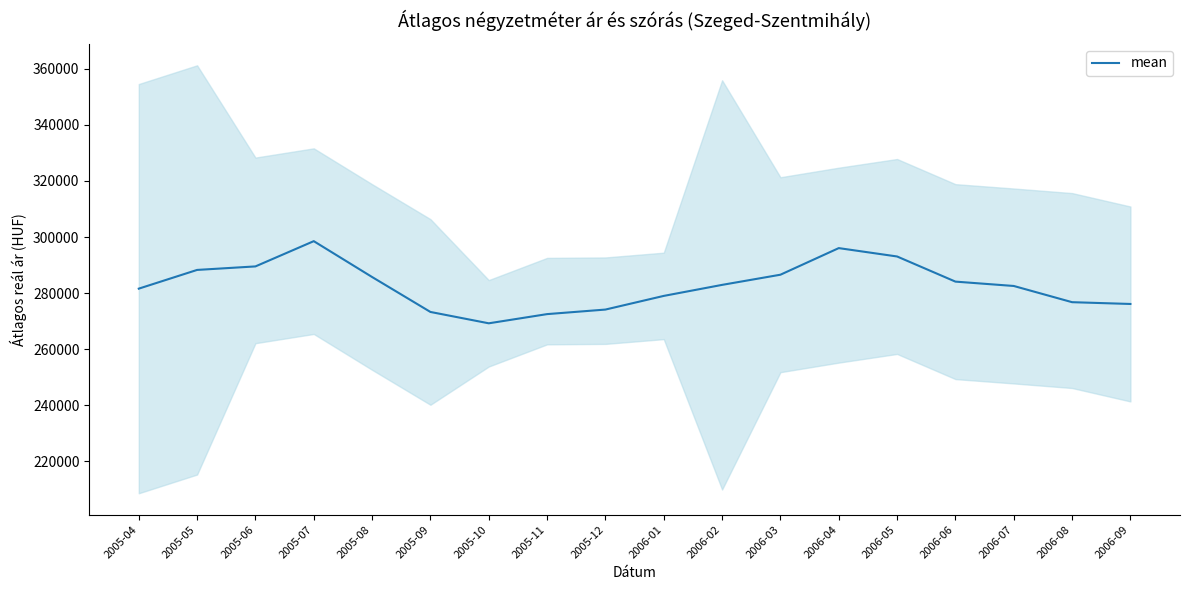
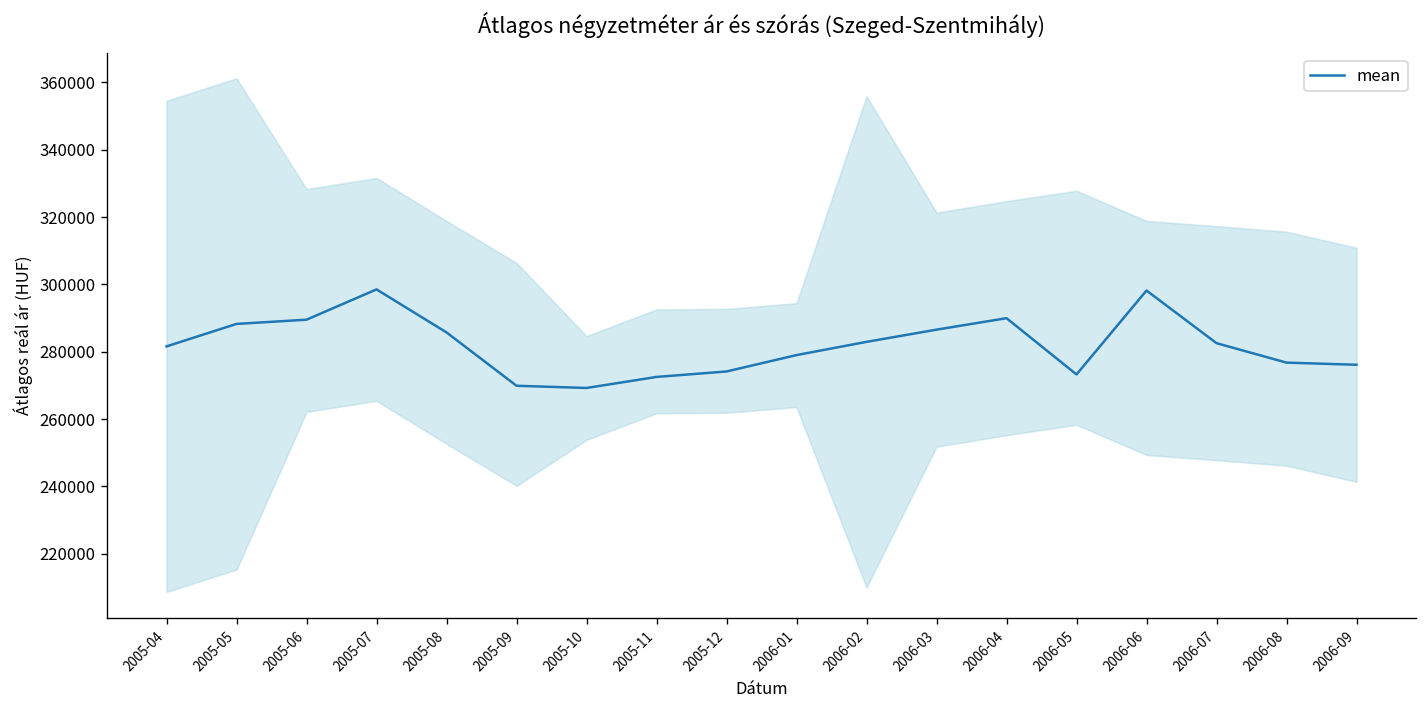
mean, 2005-09: 273000 -> 270000
mean, 2006-04: 296000 -> 290000
mean, 2006-05: 293000 -> 273000
mean, 2006-06: 284000 -> 298000
